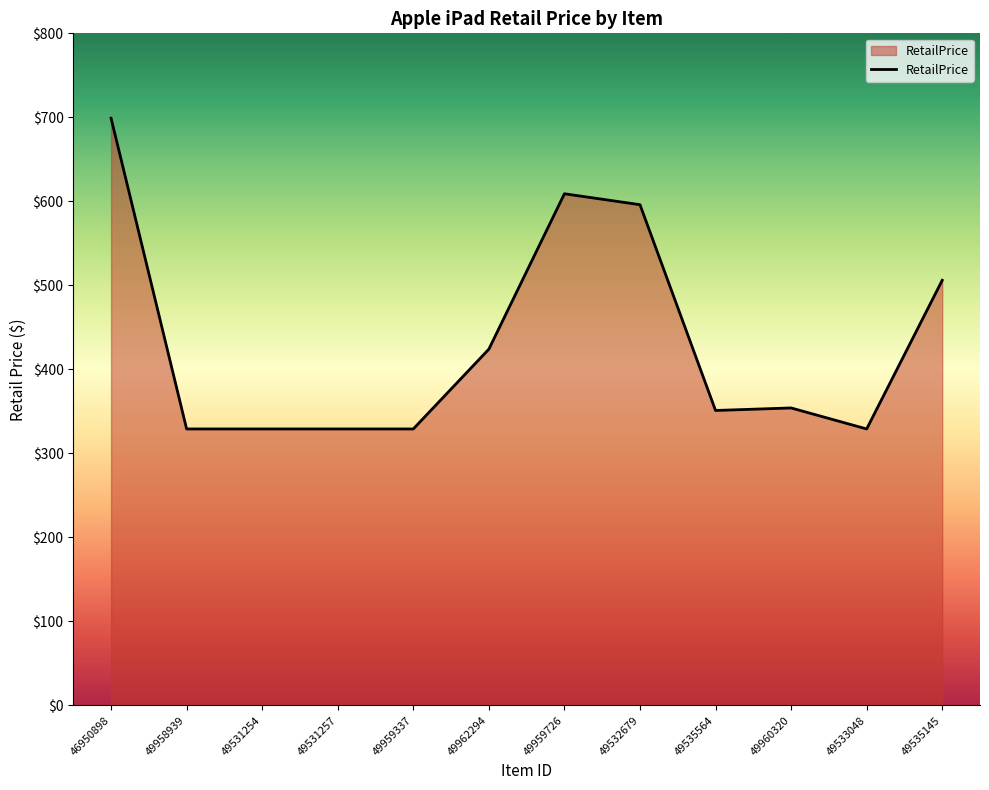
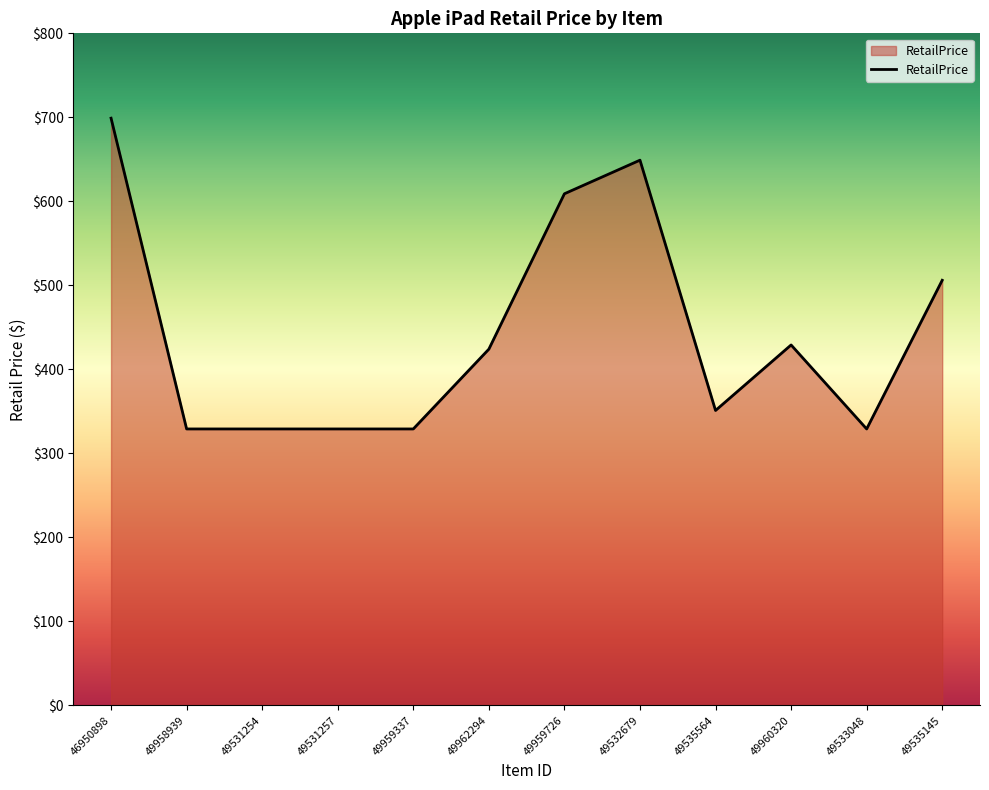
49532679: $600 -> $650
49960320: $350 -> $430
